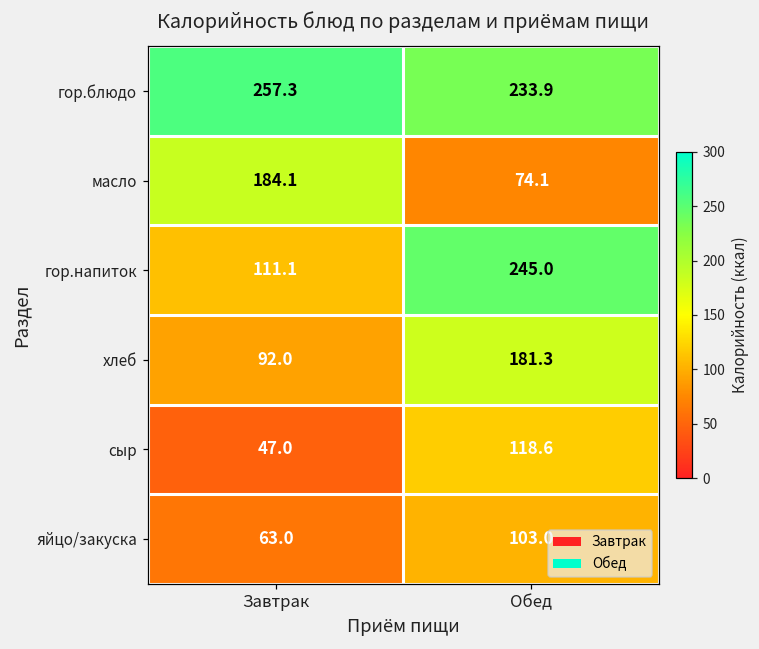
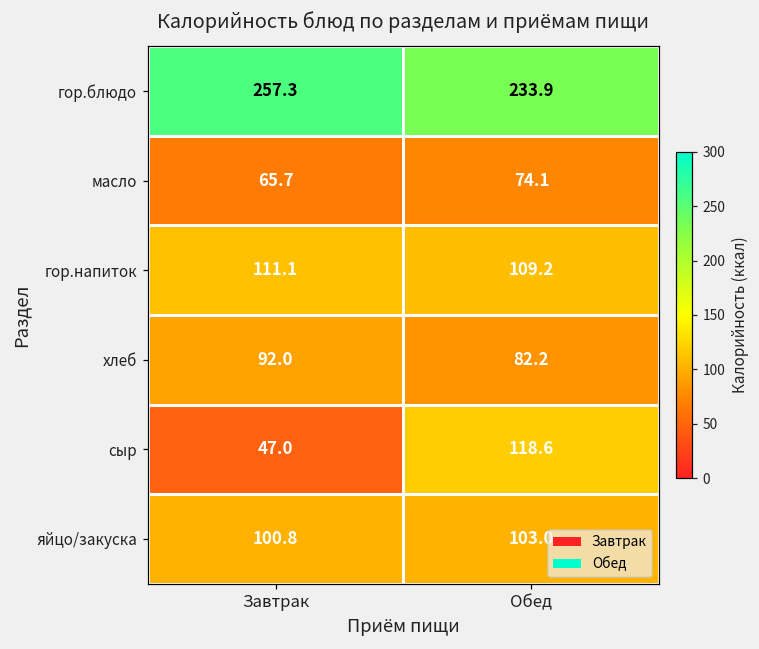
масло, Завтрак: 184.1 -> 65.7
гор.напиток, Обед: 245.0 -> 109.2
хлеб, Обед: 181.3 -> 82.2
яйцо/закуска, Завтрак: 63.0 -> 100.8
